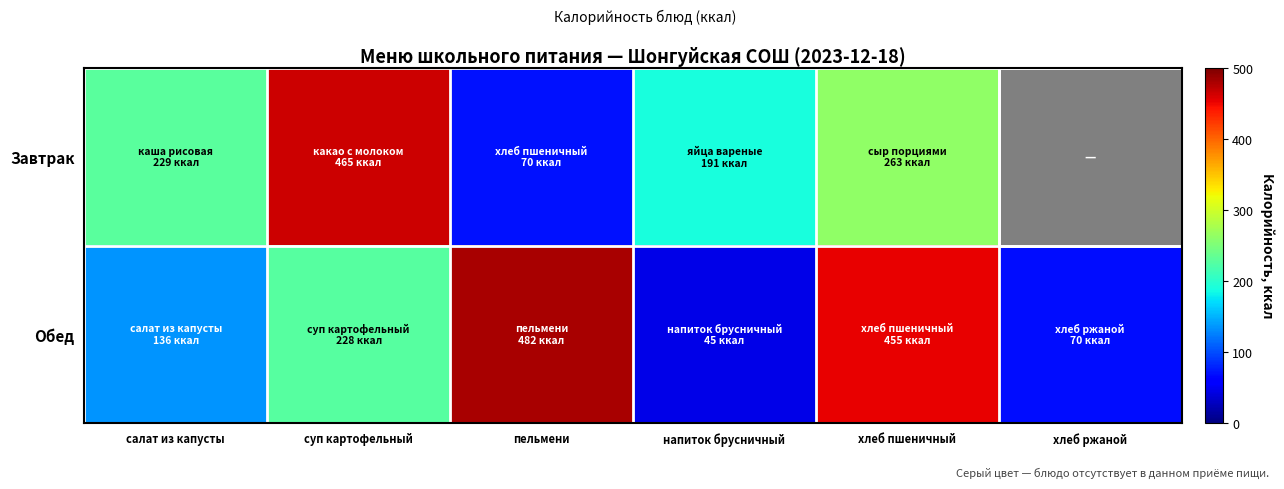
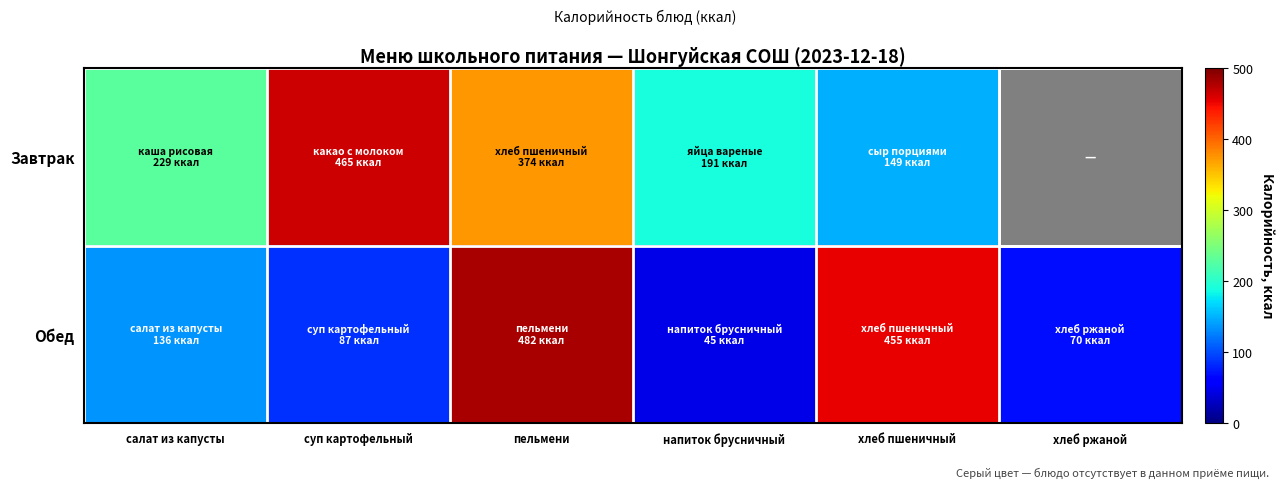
Завтрак, пельмени: 70 -> 374
Завтрак, хлеб пшеничный: 263 -> 149
Обед, суп картофельный: 228 -> 87
